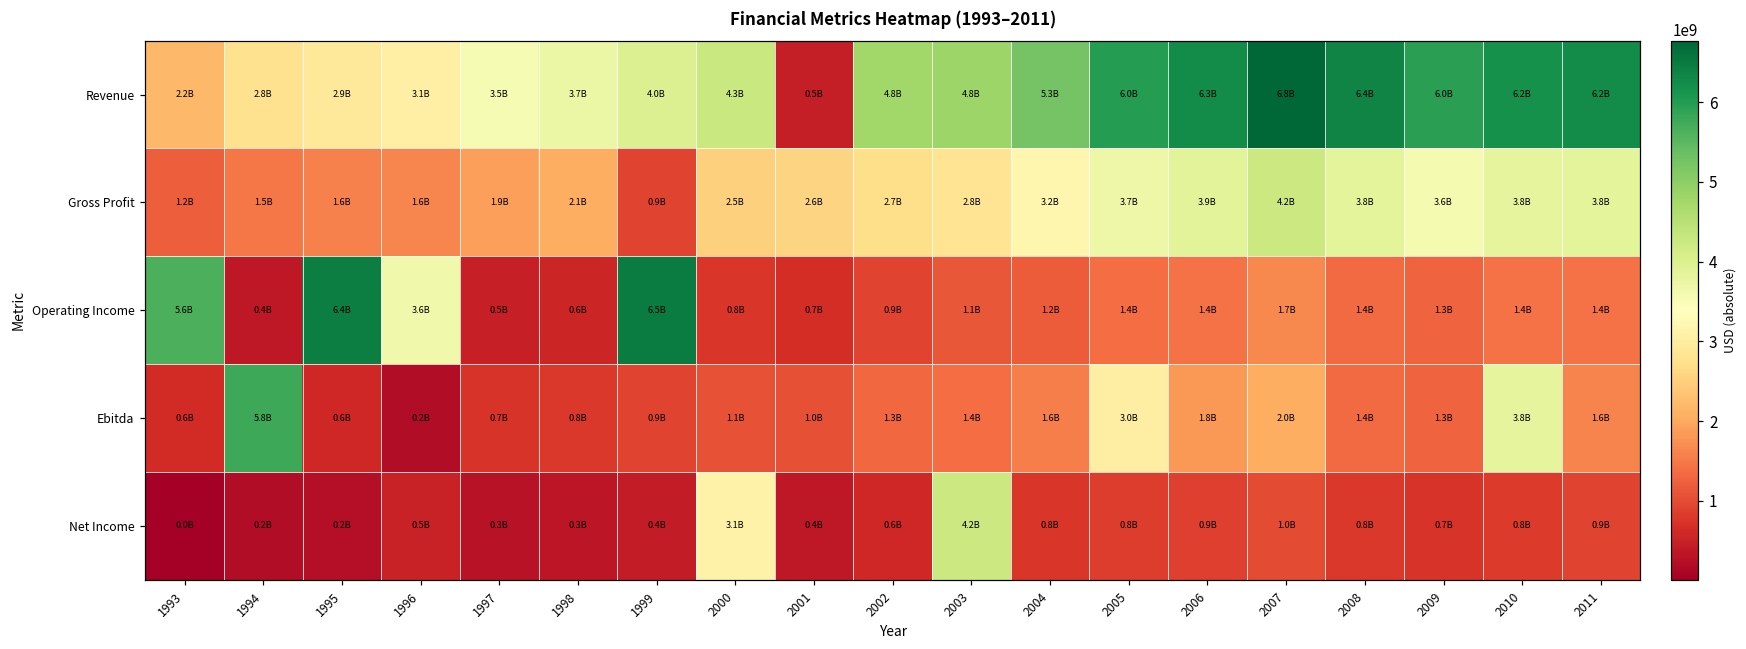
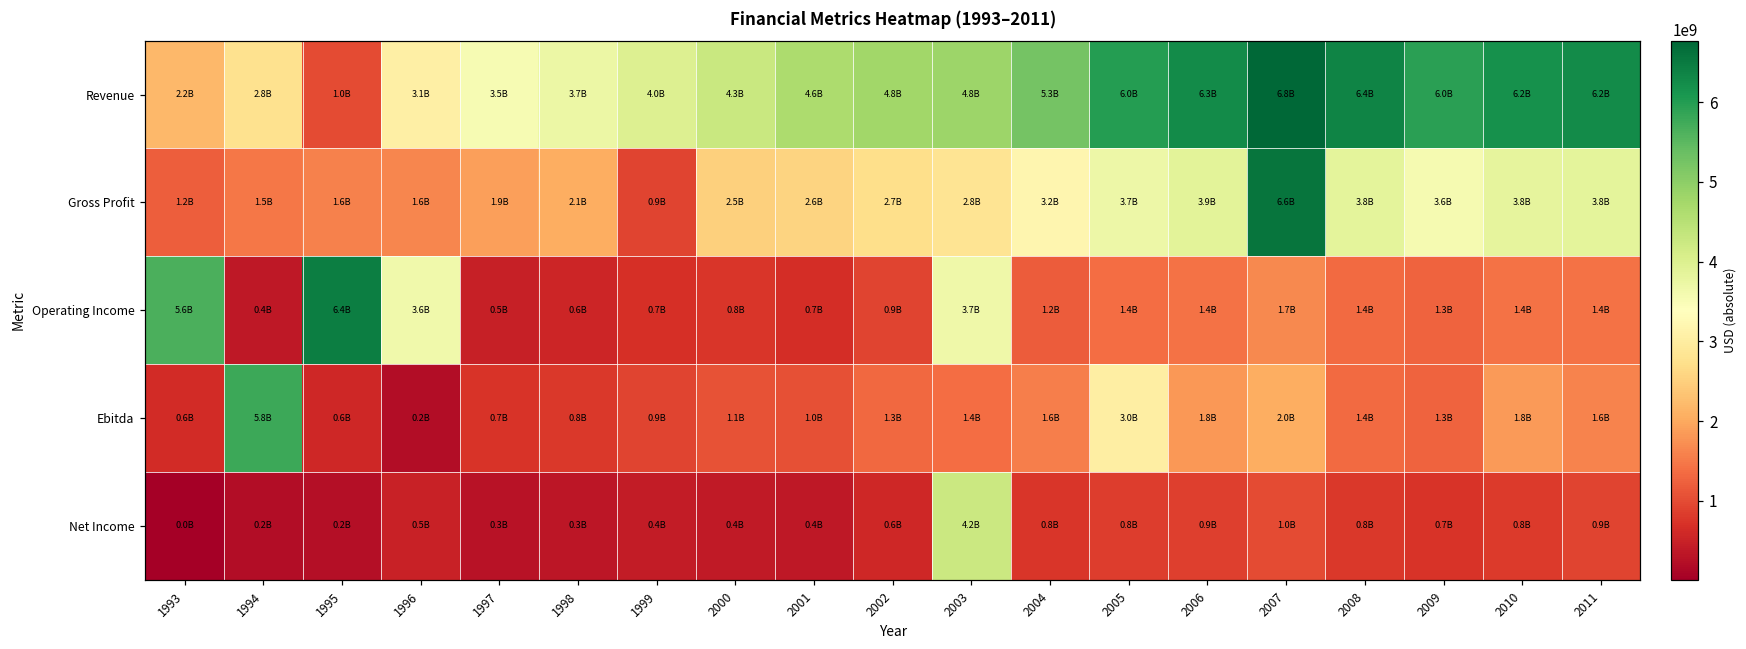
Revenue, 1995: 2.9B -> 1.0B
Revenue, 2001: 0.5B -> 4.6B
Gross Profit, 2007: 4.2B -> 6.6B
Operating Income, 1999: 6.5B -> 0.7B
Operating Income, 2003: 1.1B -> 3.7B
Ebitda, 2010: 3.8B -> 1.8B
Net Income, 2000: 3.1B -> 0.4B
